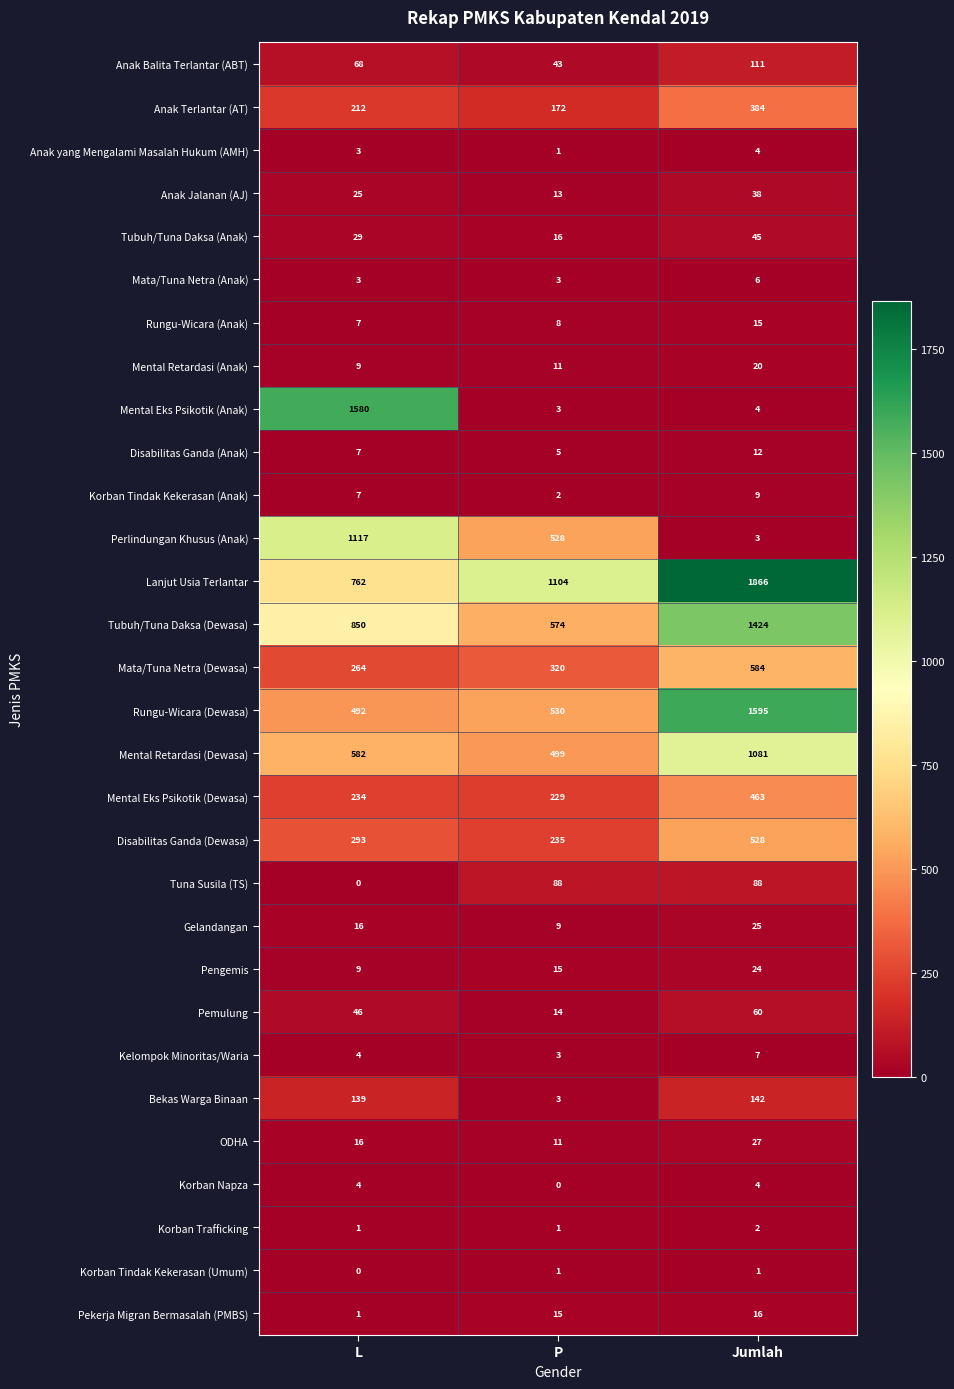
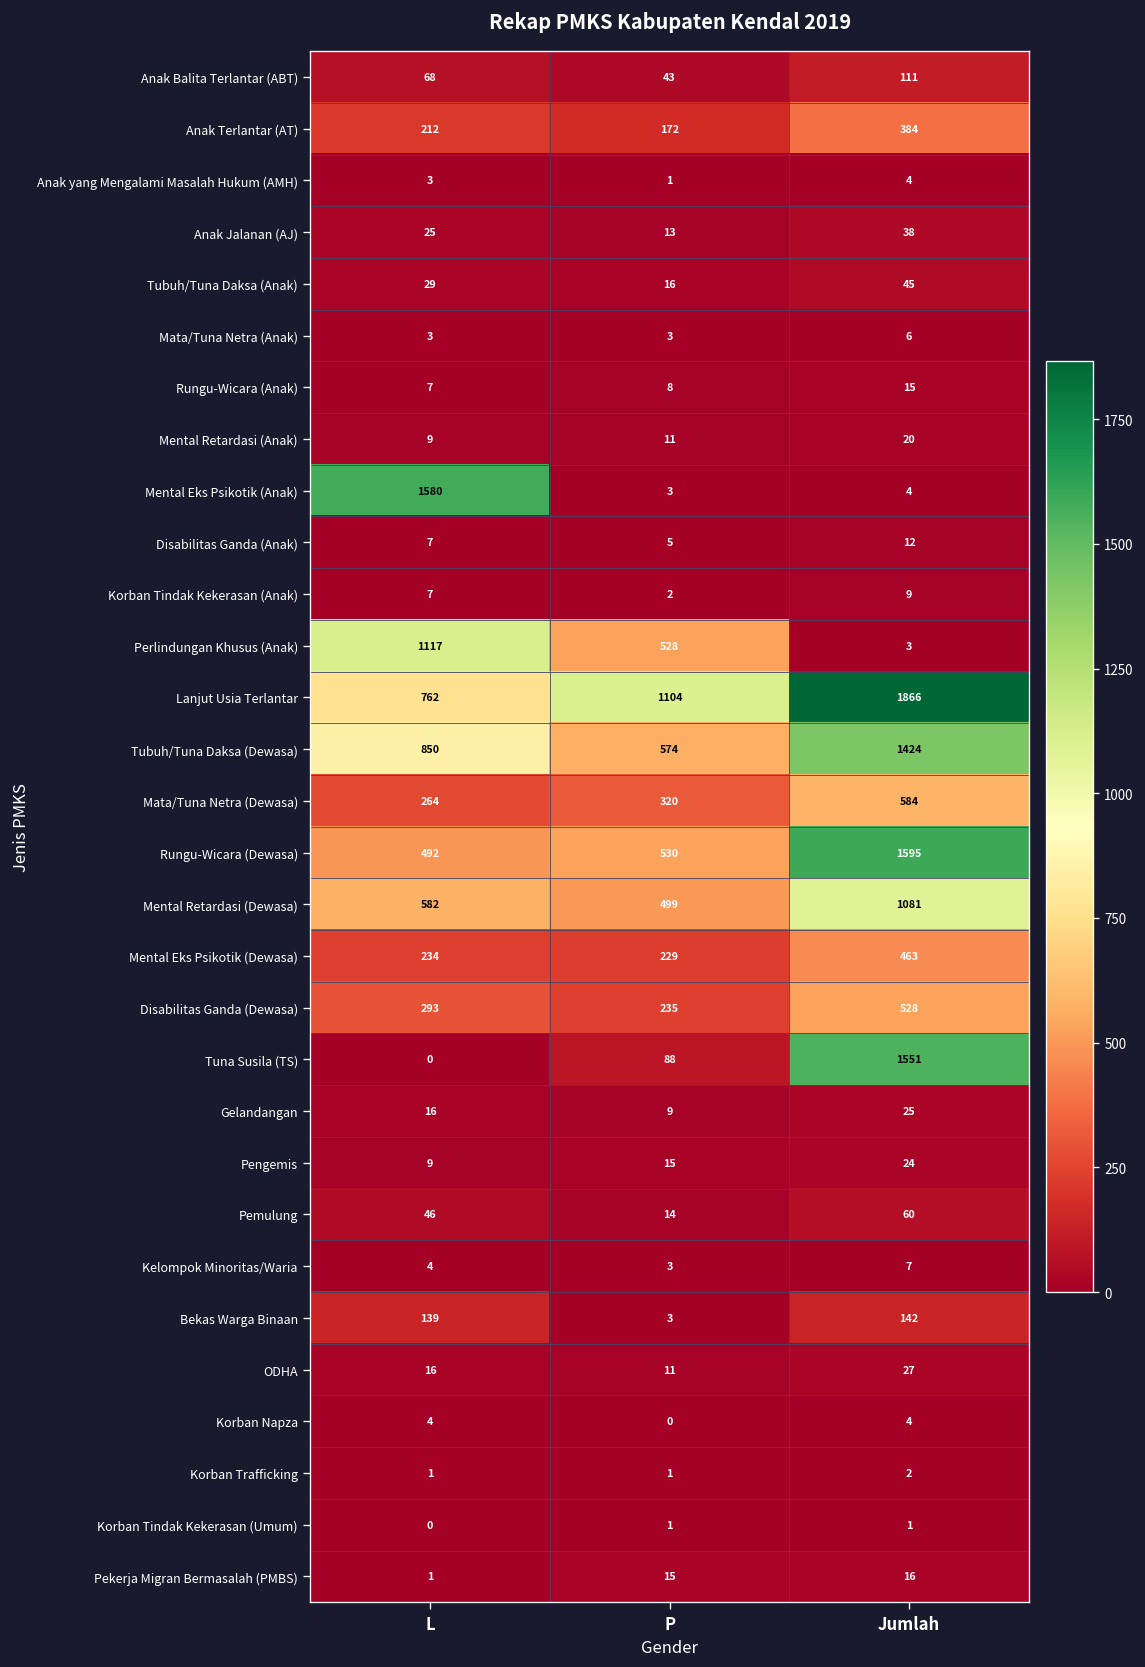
Tuna Susila (TS), Jumlah: 88 -> 1551
